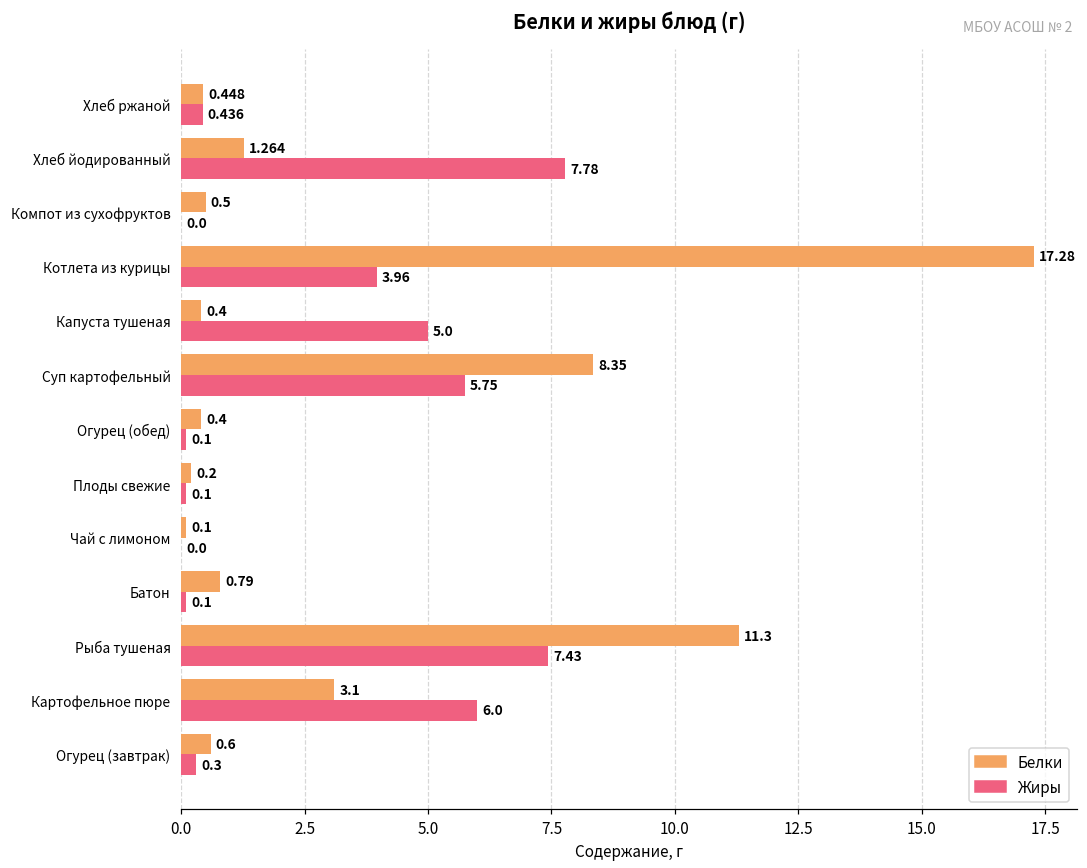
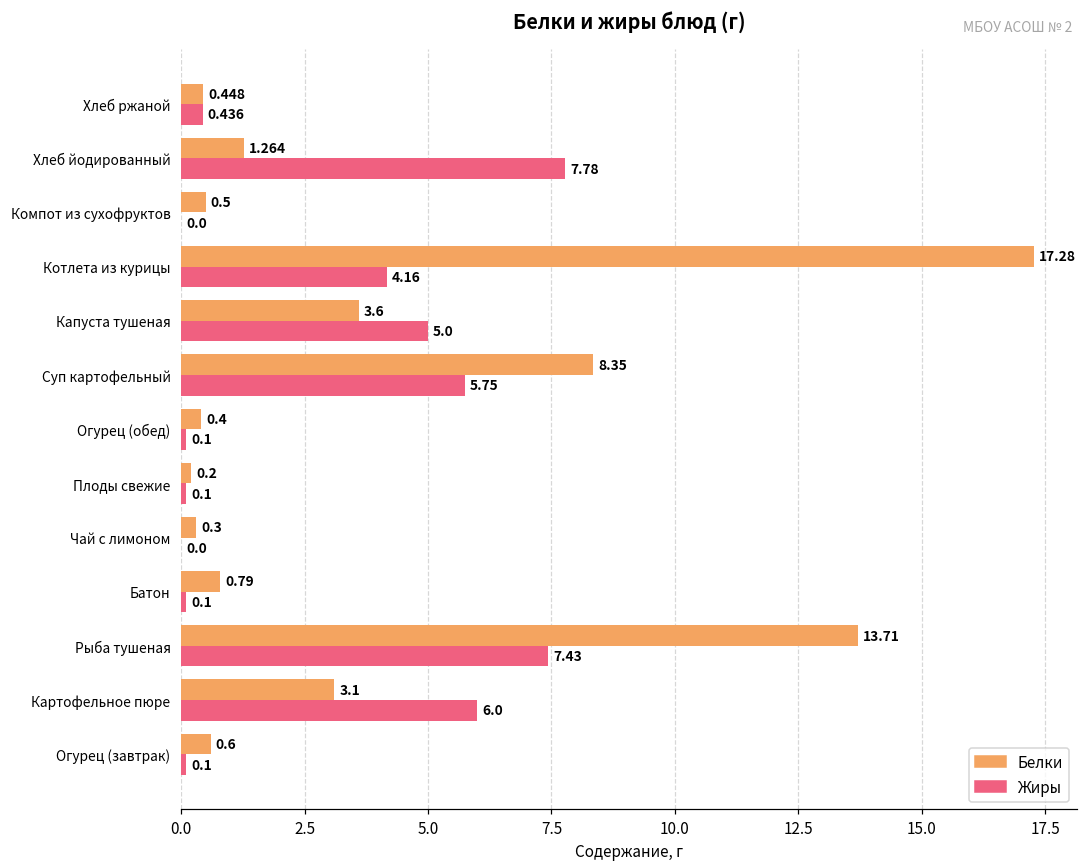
Жиры, Котлета из курицы: 3.96 -> 4.16
Белки, Капуста тушеная: 0.4 -> 3.6
Белки, Чай с лимоном: 0.1 -> 0.3
Белки, Рыба тушеная: 11.3 -> 13.71
Жиры, Огурец (завтрак): 0.3 -> 0.1
